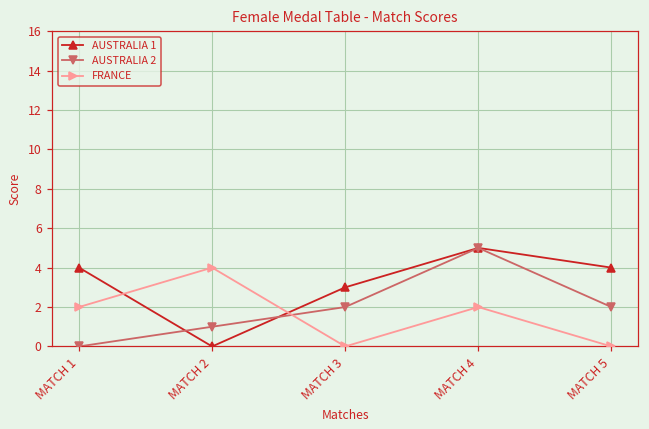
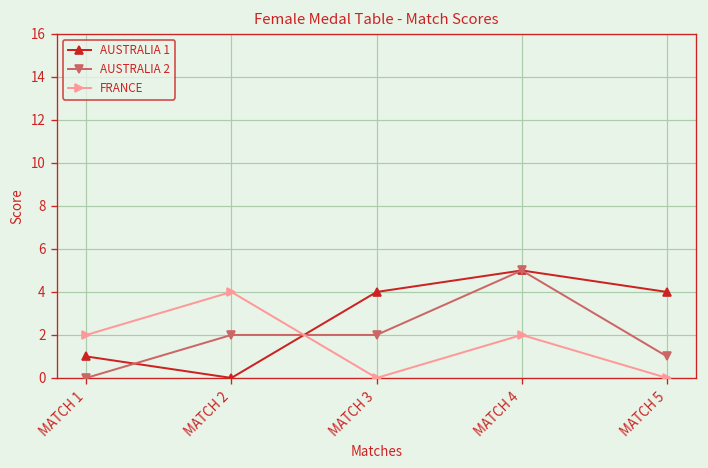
AUSTRALIA 1, MATCH 1: 4 -> 1
AUSTRALIA 2, MATCH 2: 1 -> 2
AUSTRALIA 1, MATCH 3: 3 -> 4
AUSTRALIA 2, MATCH 5: 2 -> 1
